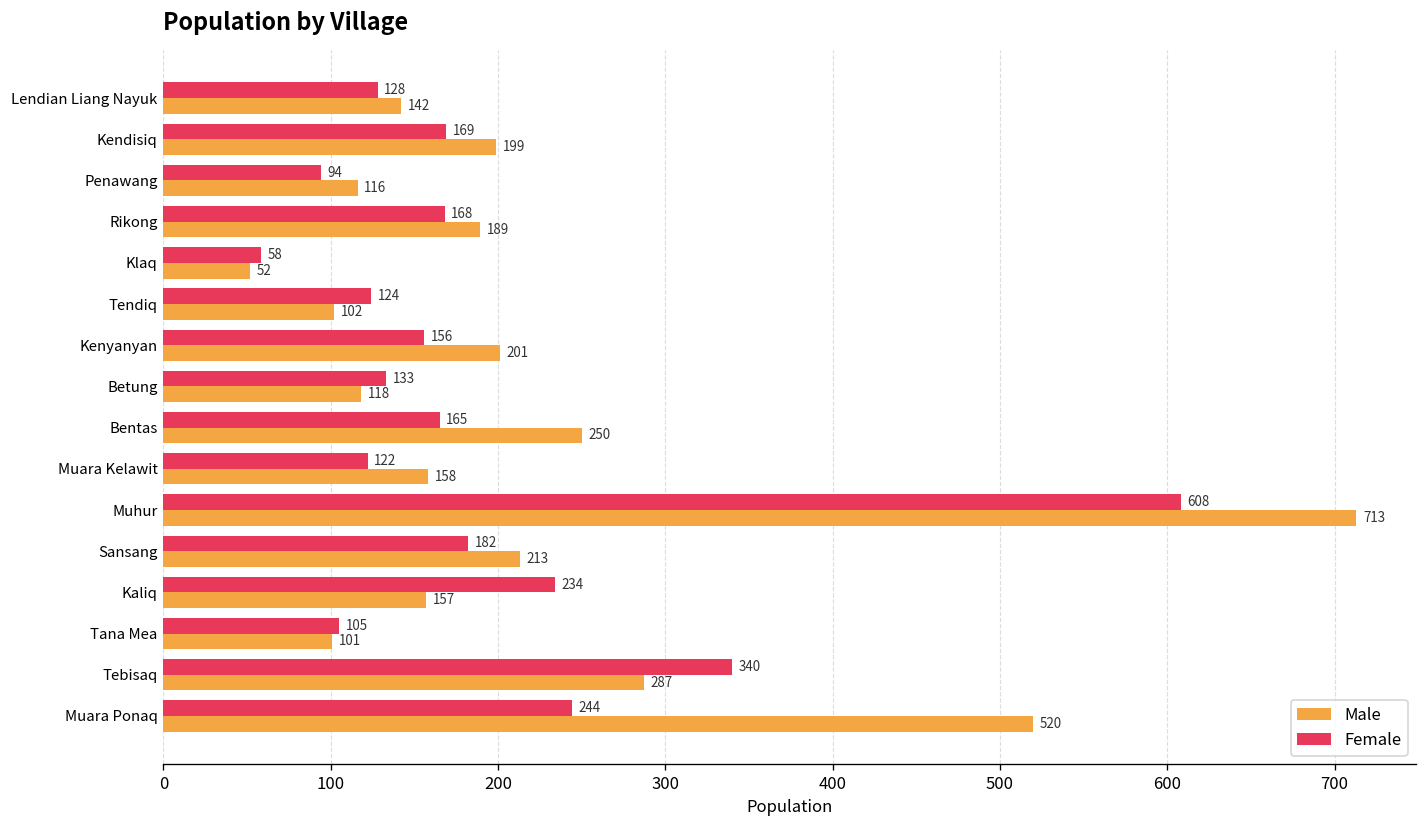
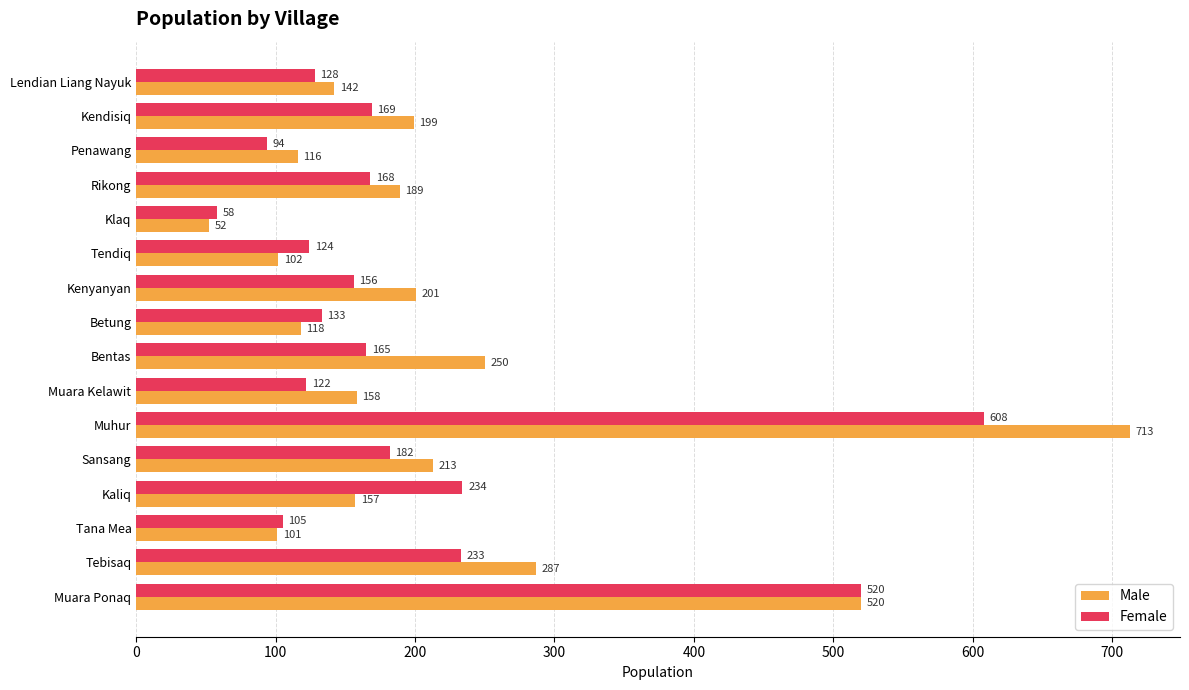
Female, Tebisaq: 340 -> 233
Female, Muara Ponaq: 244 -> 520
